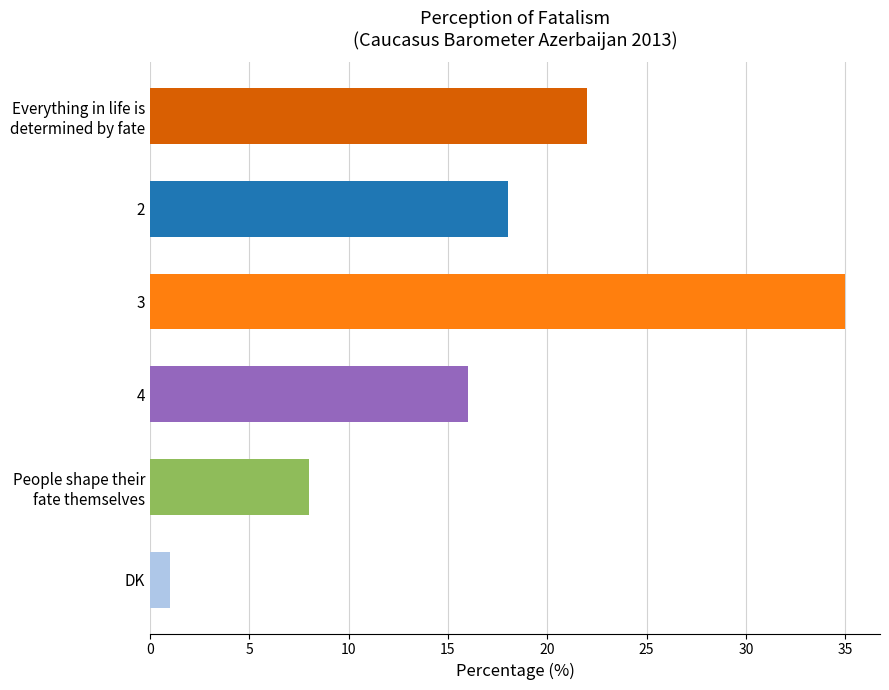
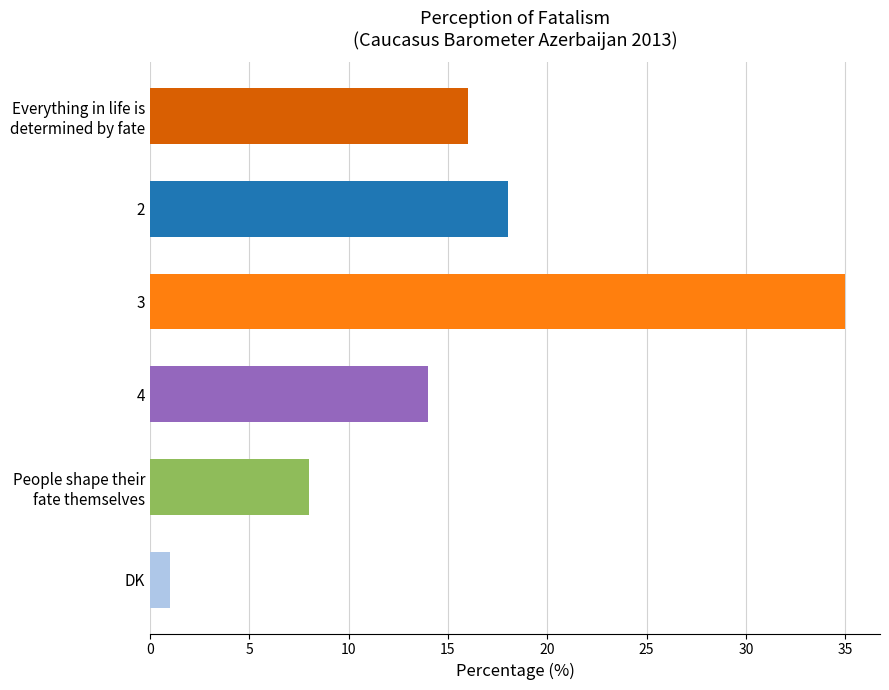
Everything in life is determined by fate: 22 -> 16
4: 16 -> 14
